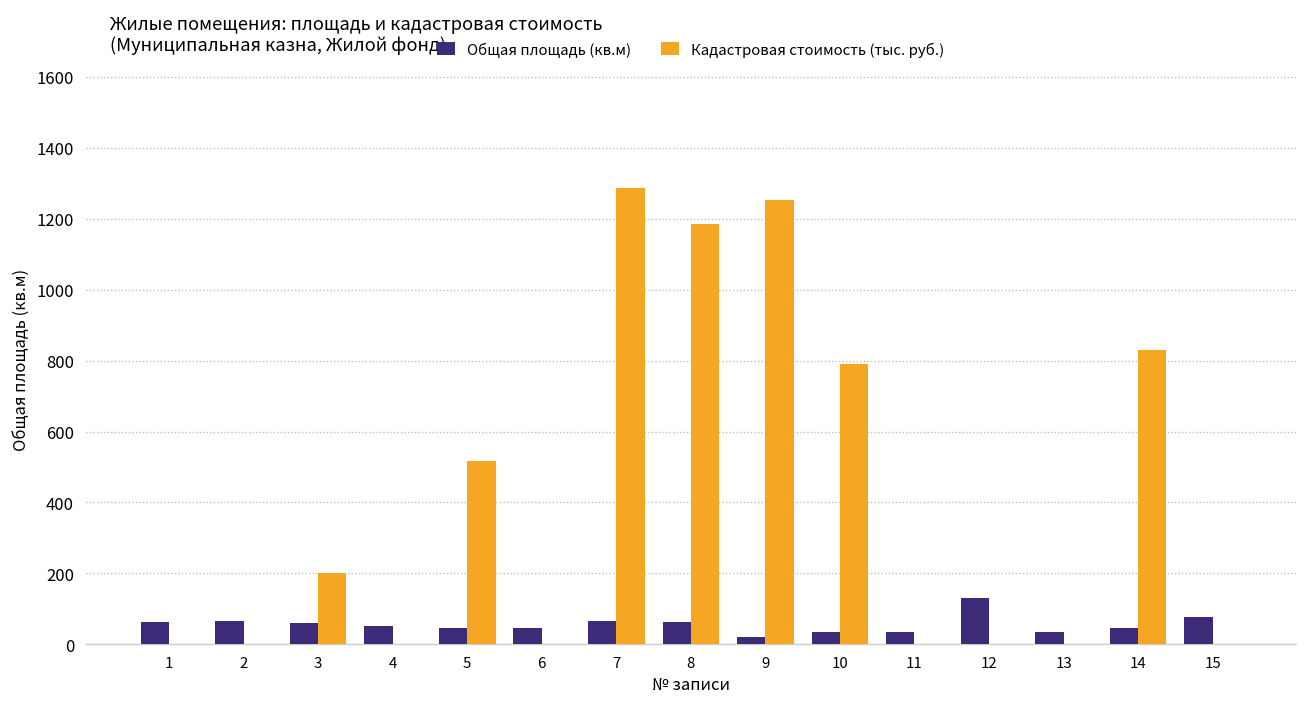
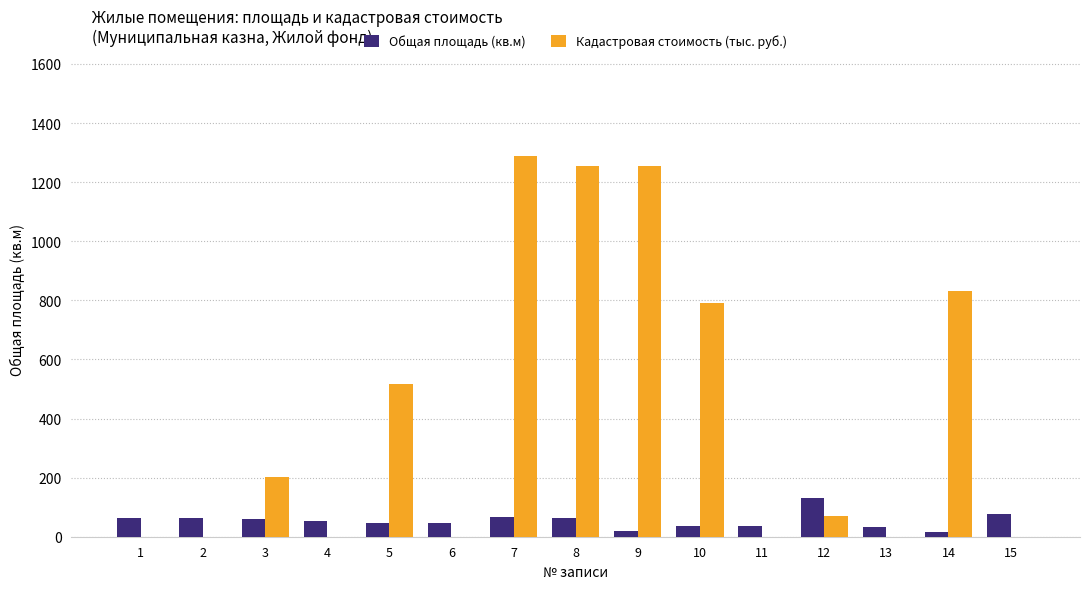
Кадастровая стоимость (тыс. руб.), 8: 1180 -> 1250
Кадастровая стоимость (тыс. руб.), 12: 0 -> 70
Общая площадь (кв.м), 14: 50 -> 10
